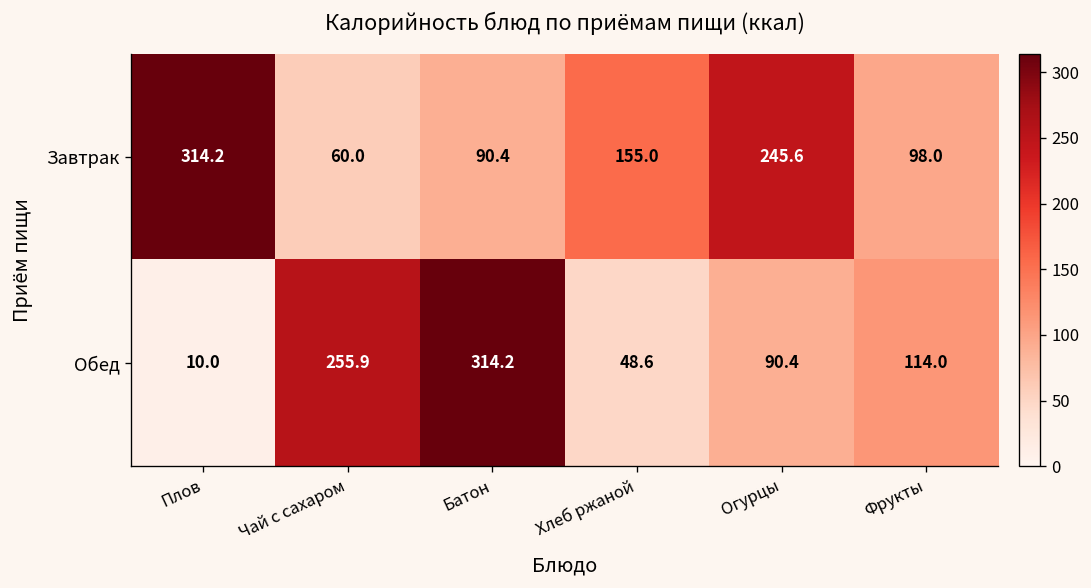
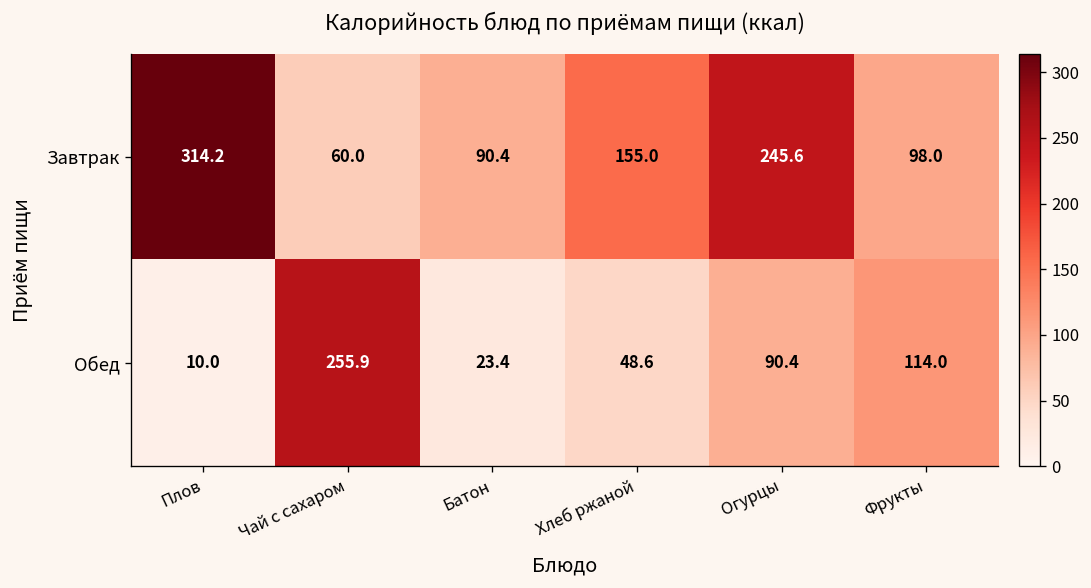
Обед, Батон: 314.2 -> 23.4
